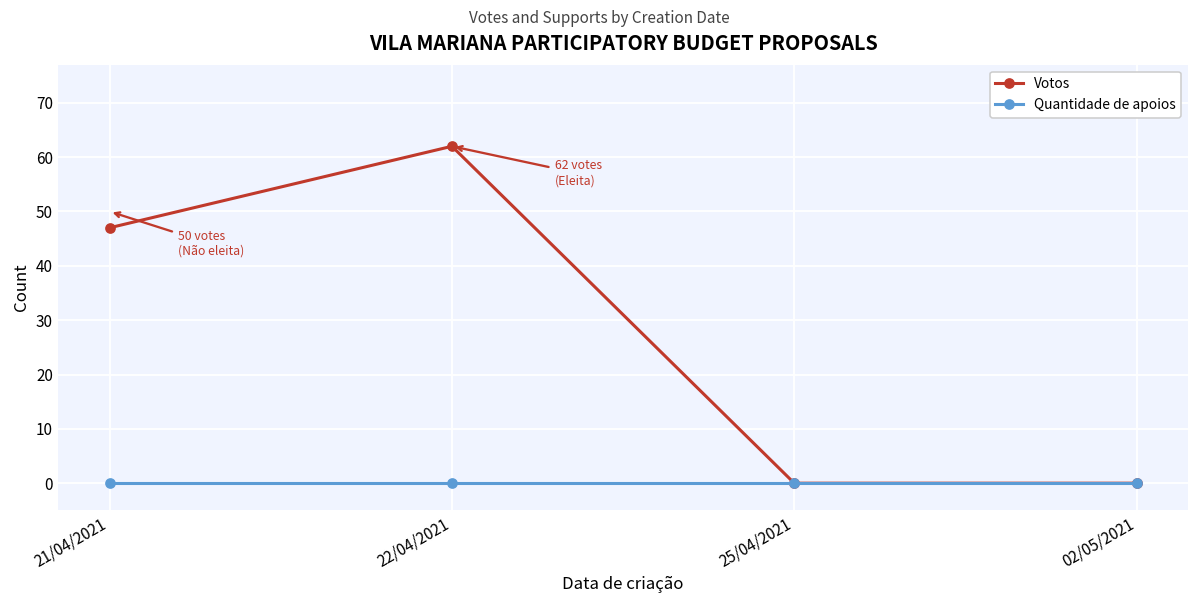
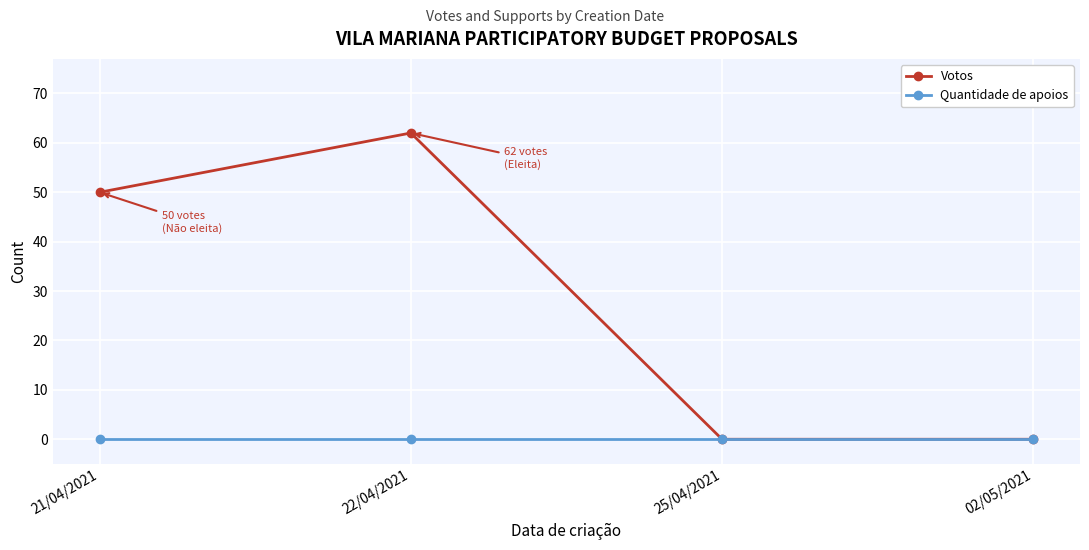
Votos, 21/04/2021: 47 -> 50
